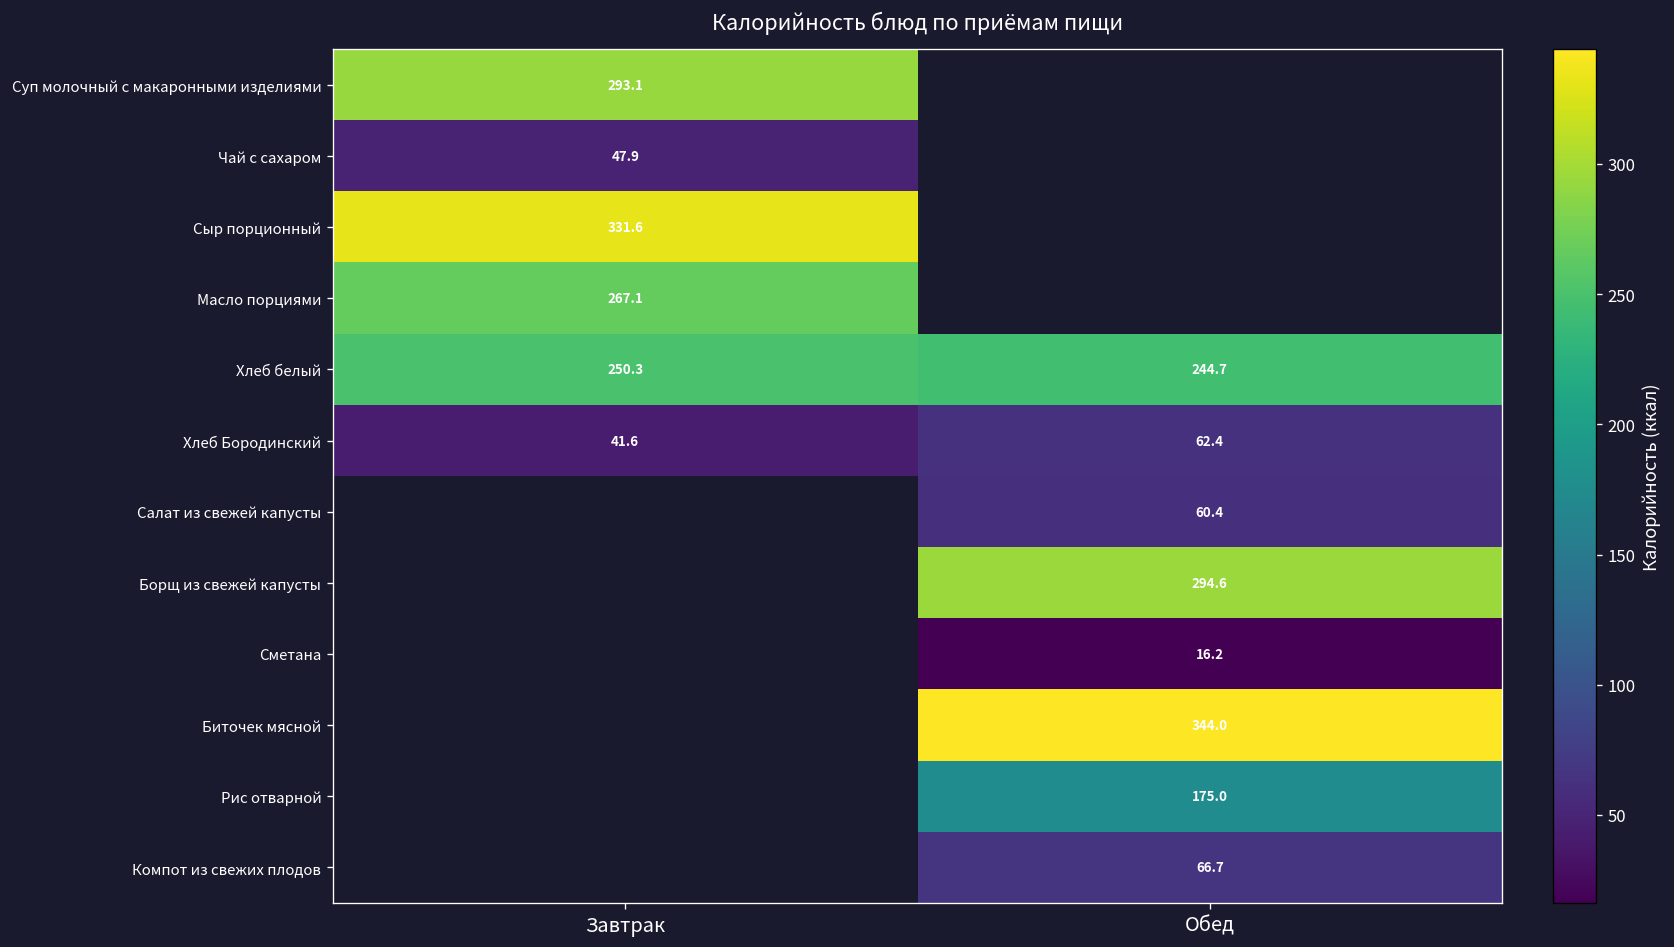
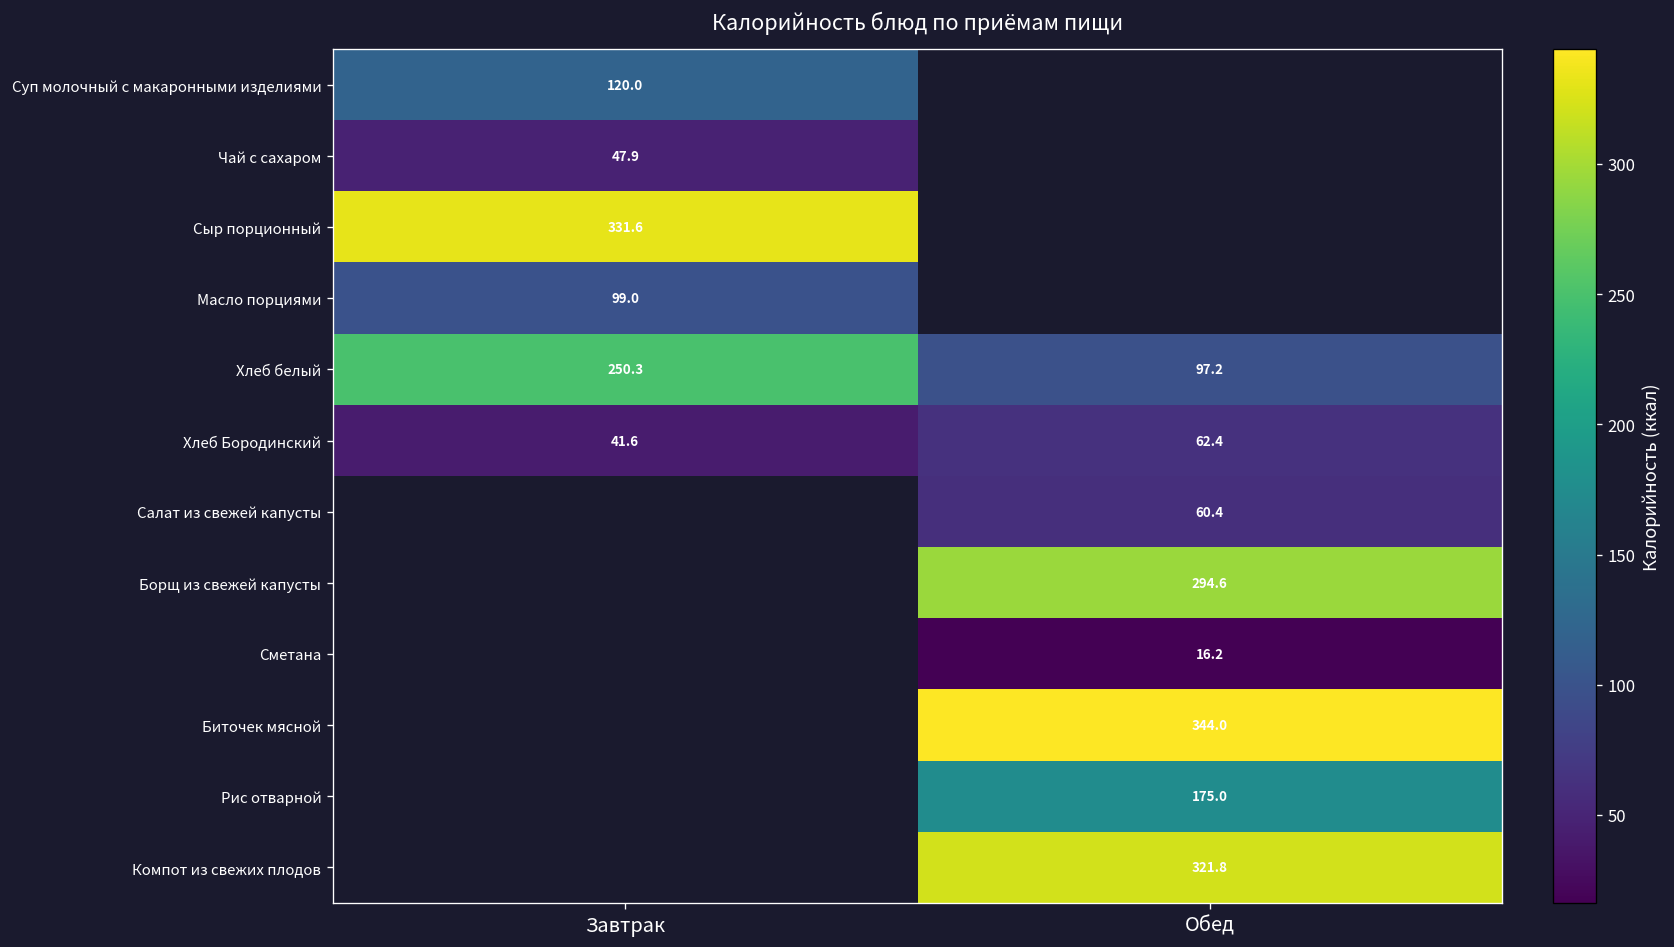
Суп молочный с макаронными изделиями, Завтрак: 293.1 -> 120.0
Масло порциями, Завтрак: 267.1 -> 99.0
Хлеб белый, Обед: 244.7 -> 97.2
Компот из свежих плодов, Обед: 66.7 -> 321.8
